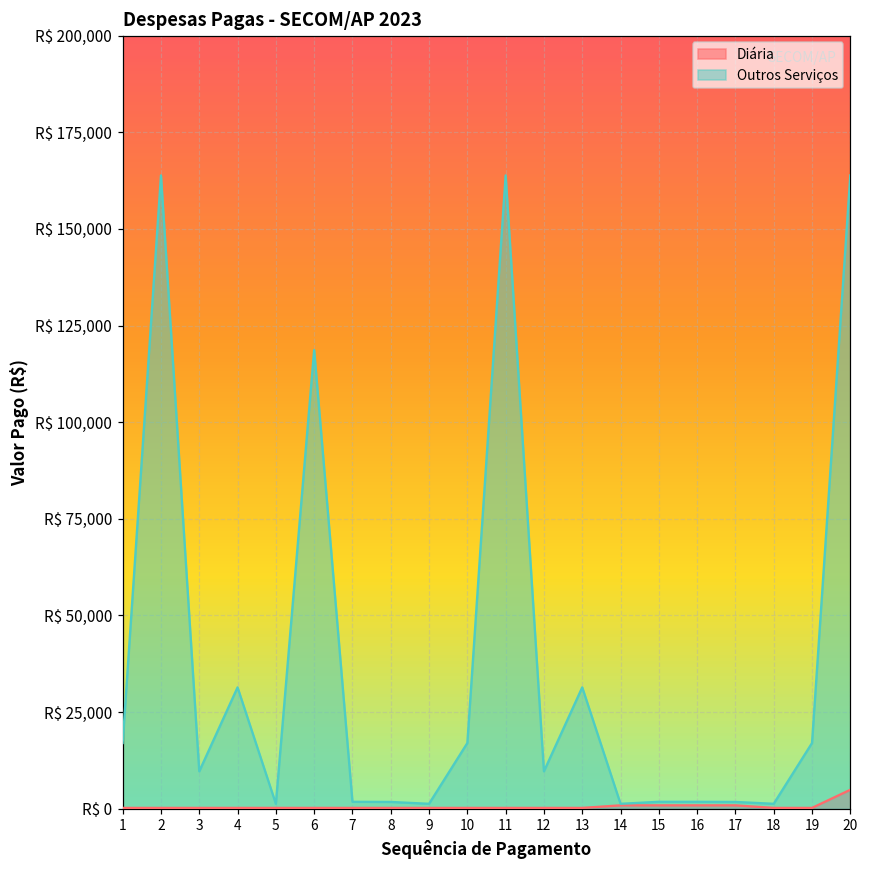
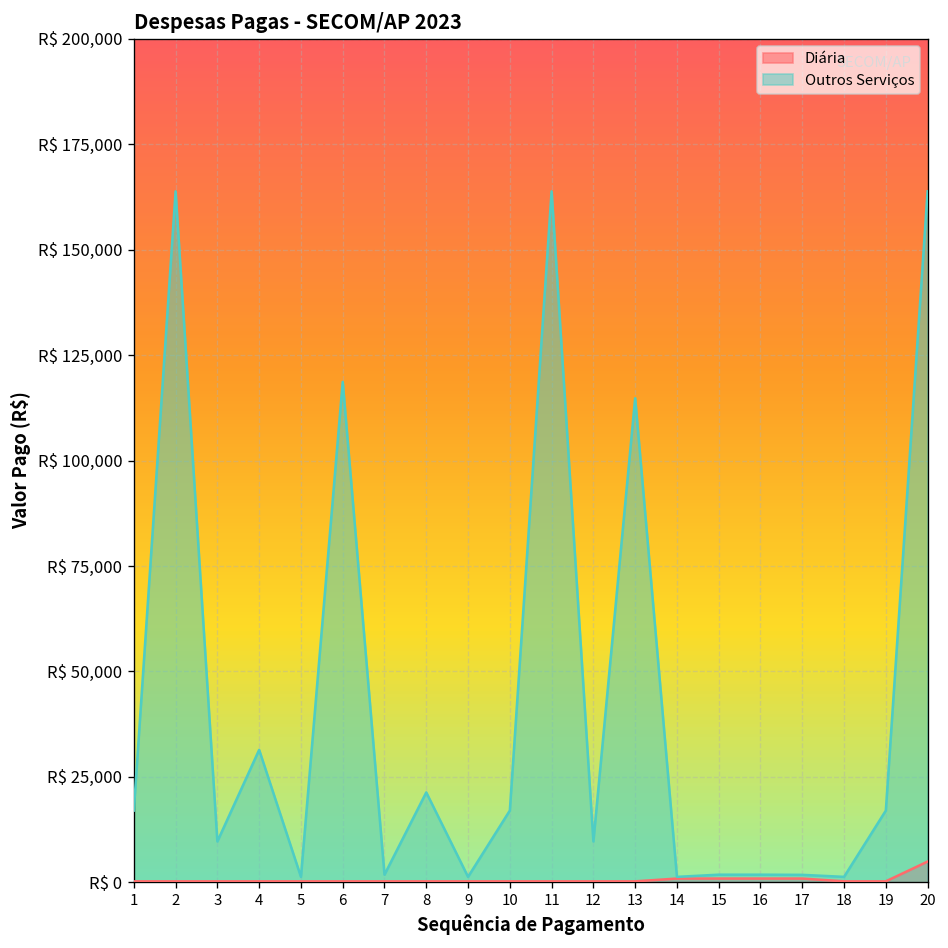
Outros Serviços, 8: R$ 2,000 -> R$ 21,000
Outros Serviços, 13: R$ 31,000 -> R$ 115,000
